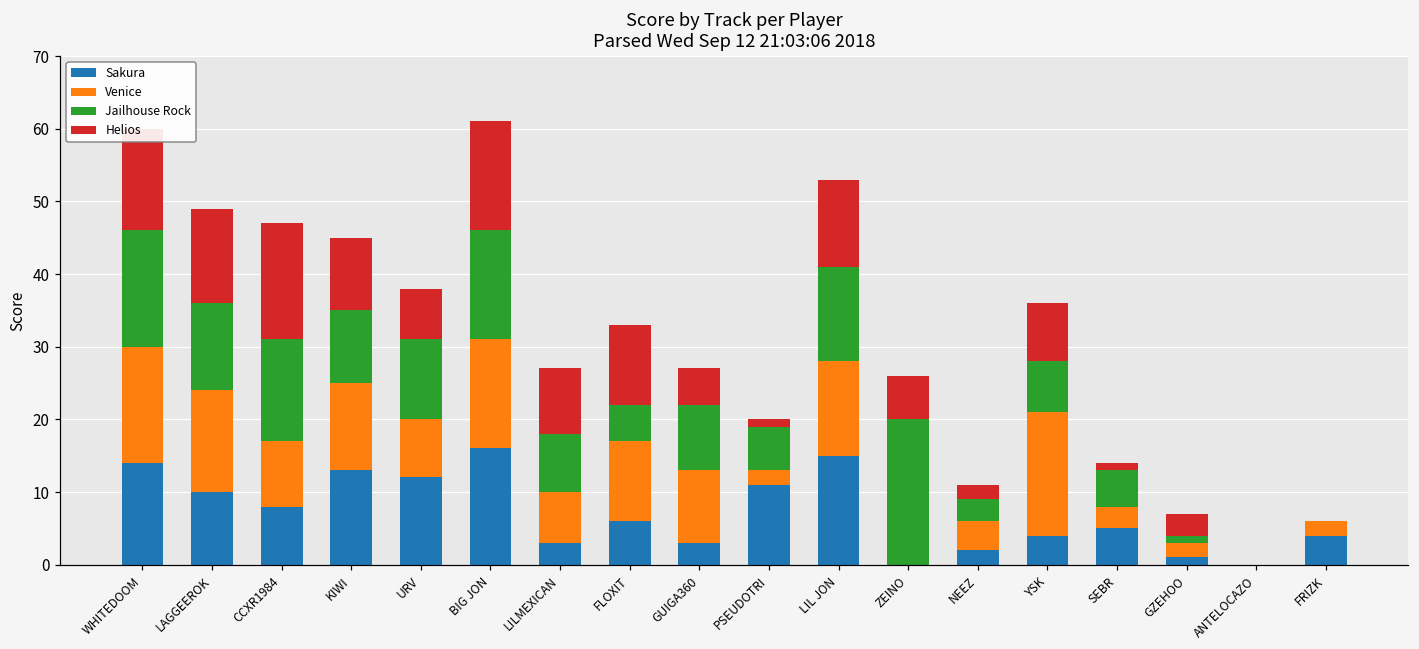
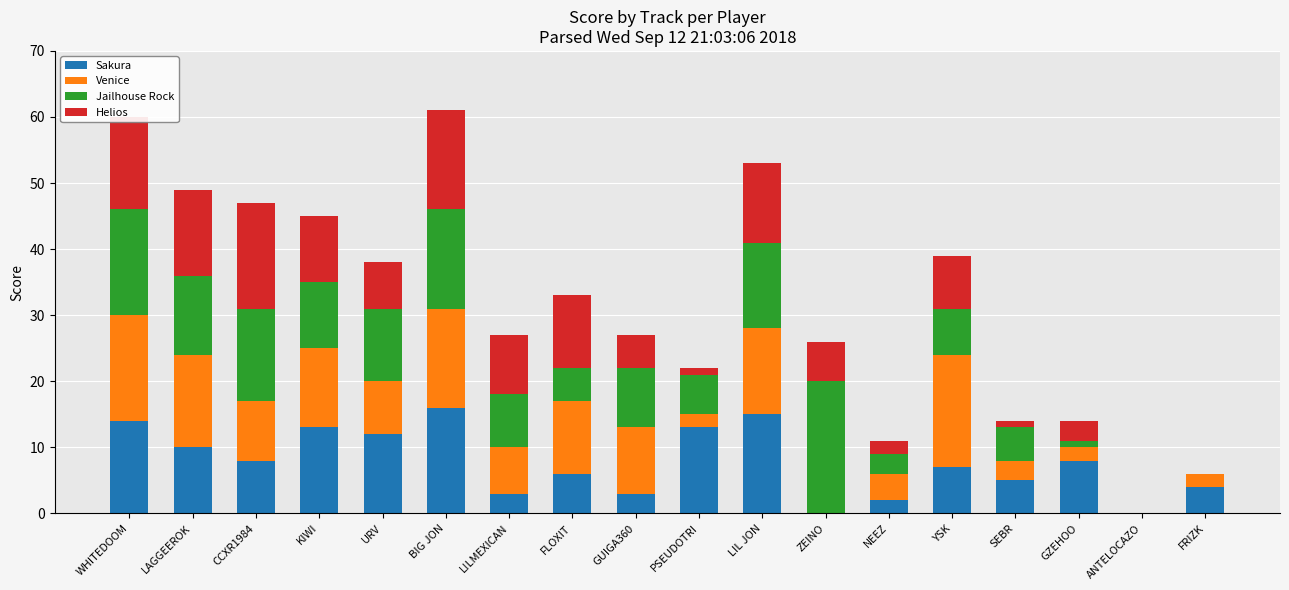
Sakura, PSEUDOTRI: 11 -> 13
Sakura, YSK: 4 -> 7
Sakura, GZEHOO: 1 -> 8
